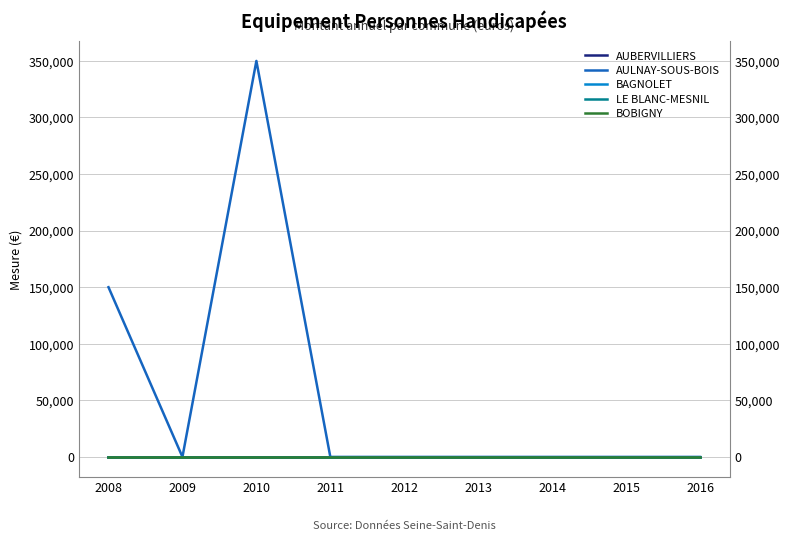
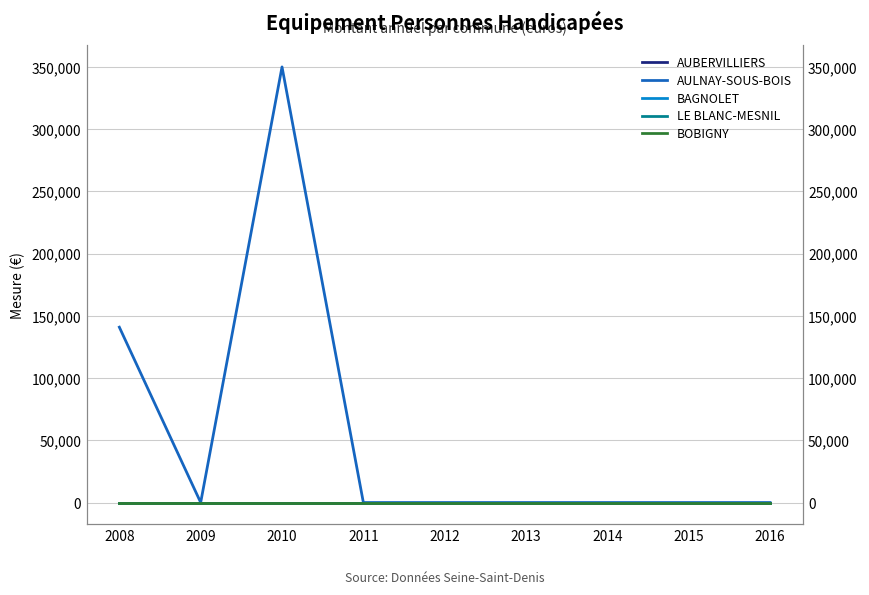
AULNAY-SOUS-BOIS, 2008: 150,000 -> 141,000
